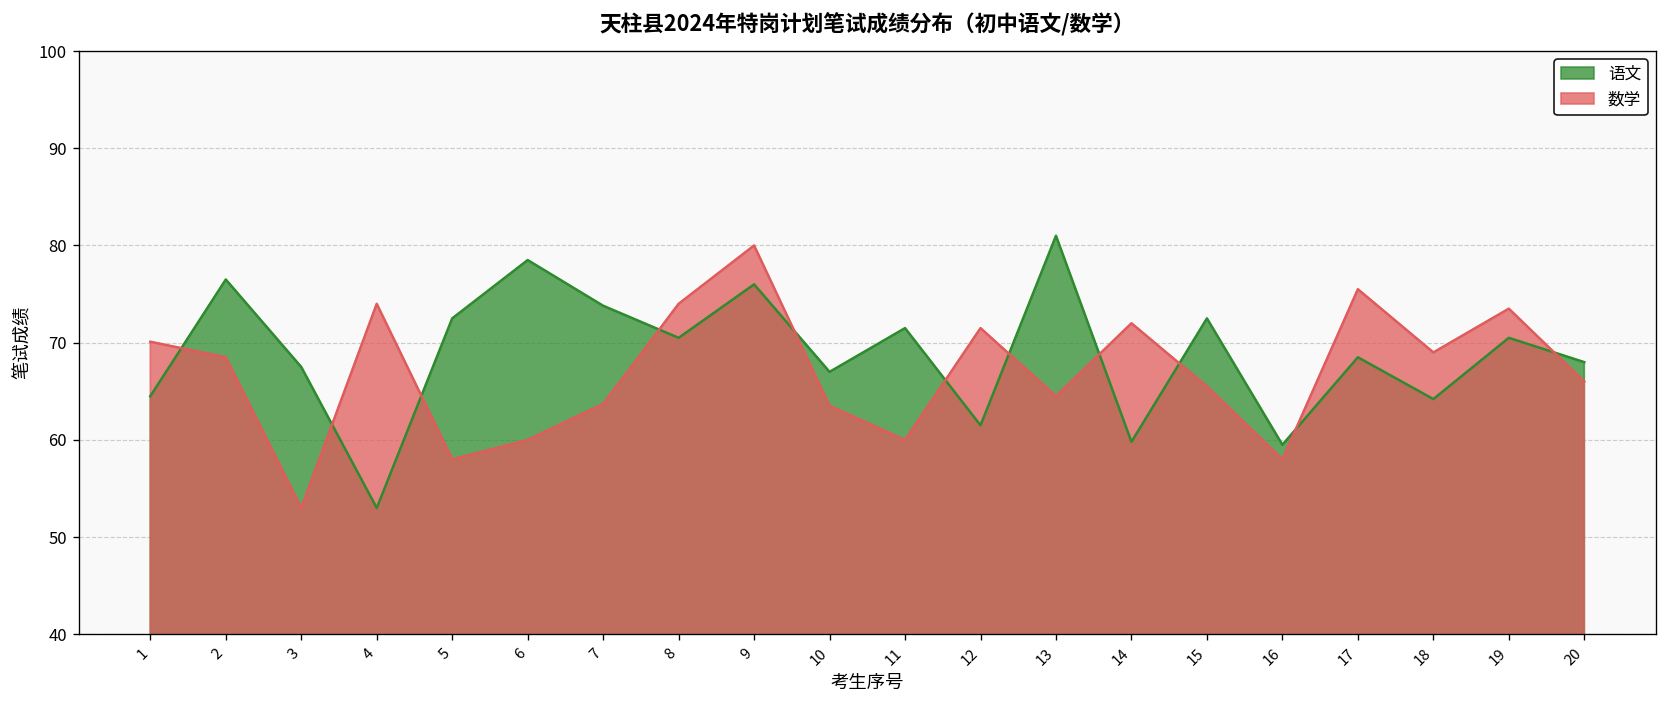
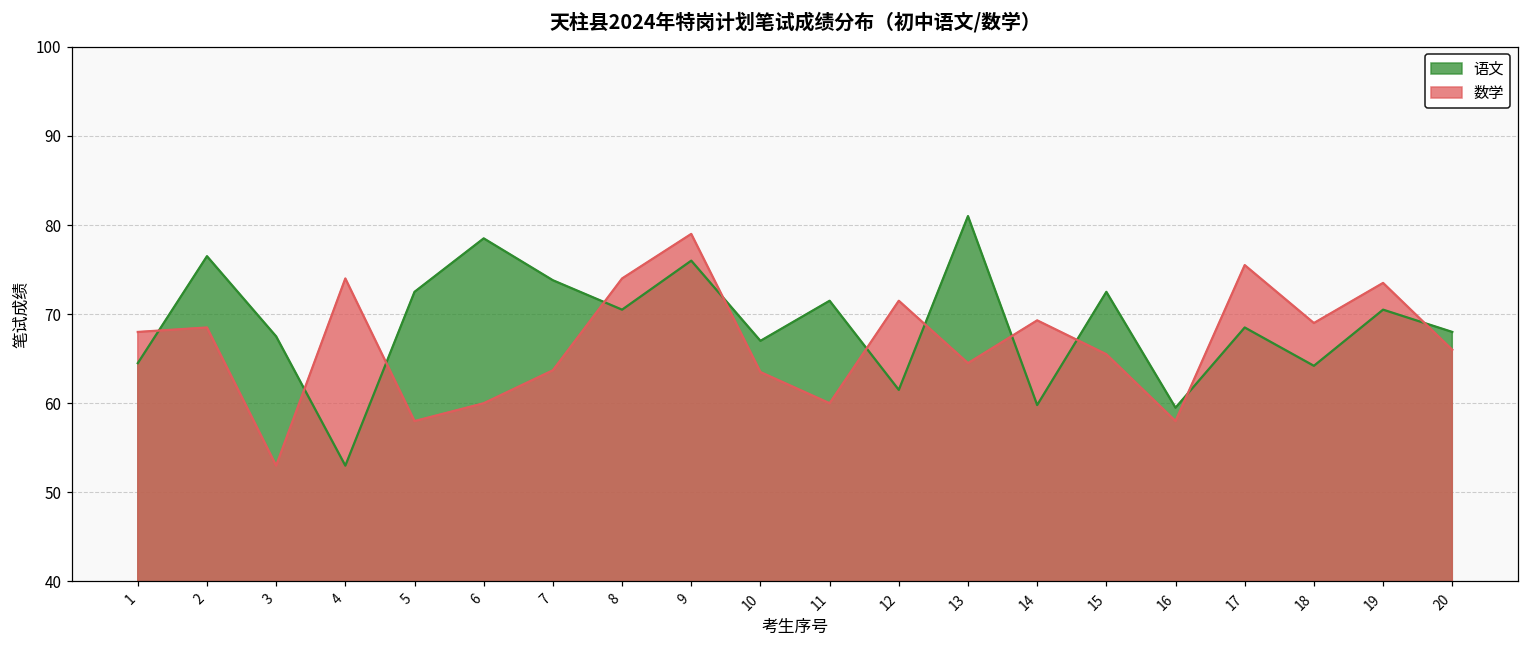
数学, 1: 70 -> 68
数学, 9: 80 -> 79
数学, 14: 72 -> 69
